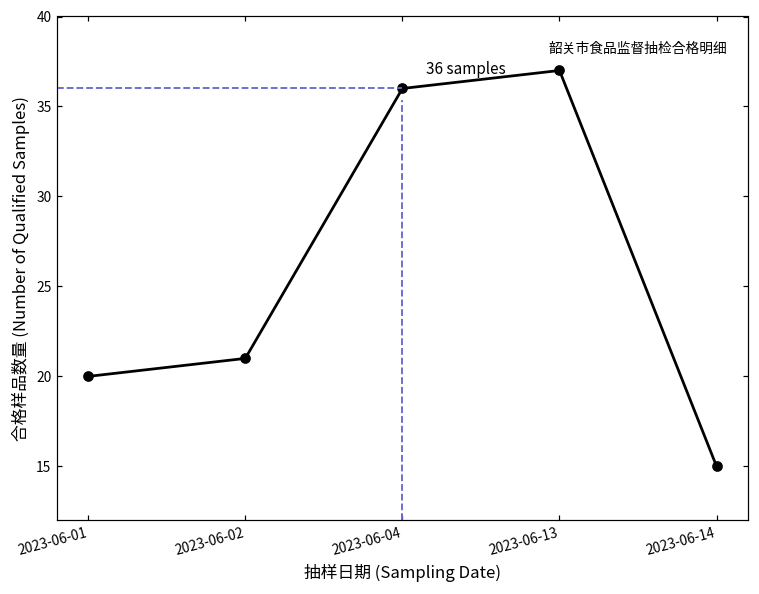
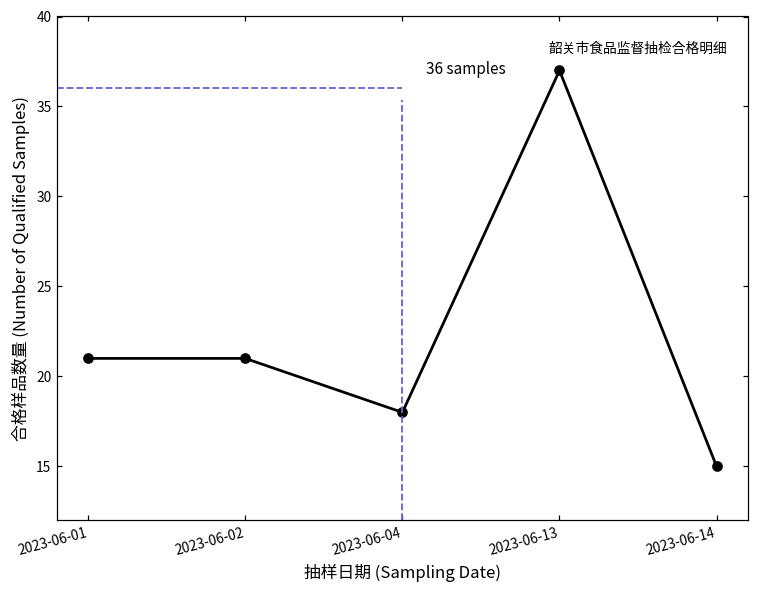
2023-06-01: 20 -> 21
2023-06-04: 36 -> 18
